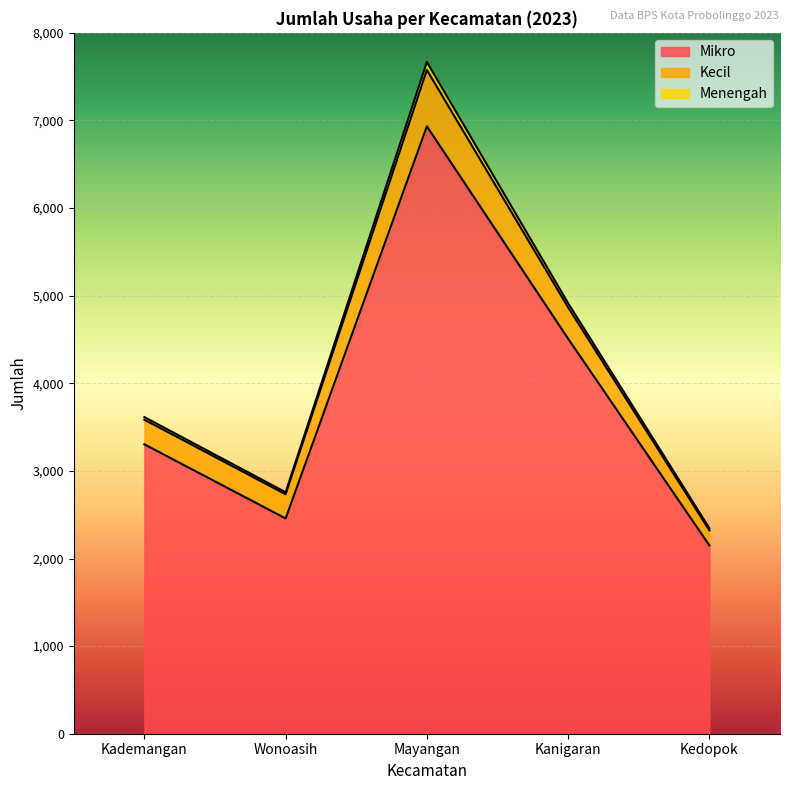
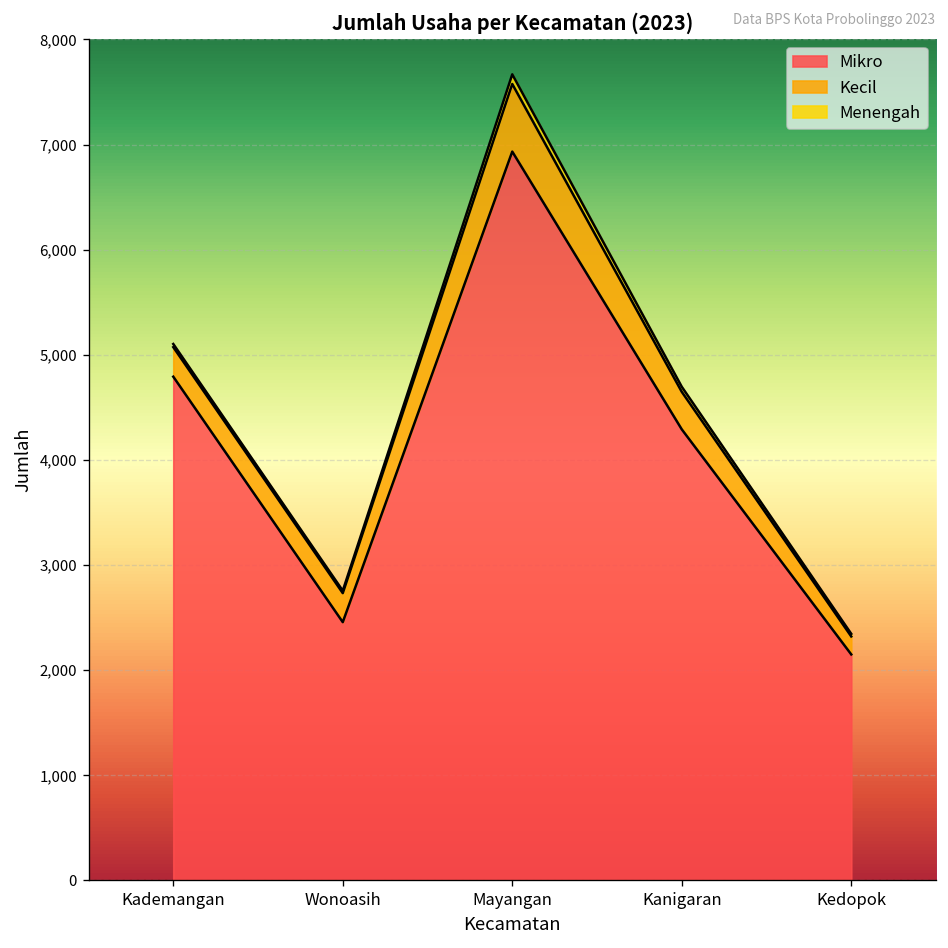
Mikro, Kademangan: 3,300 -> 4,800
Mikro, Kanigaran: 4,500 -> 4,300
